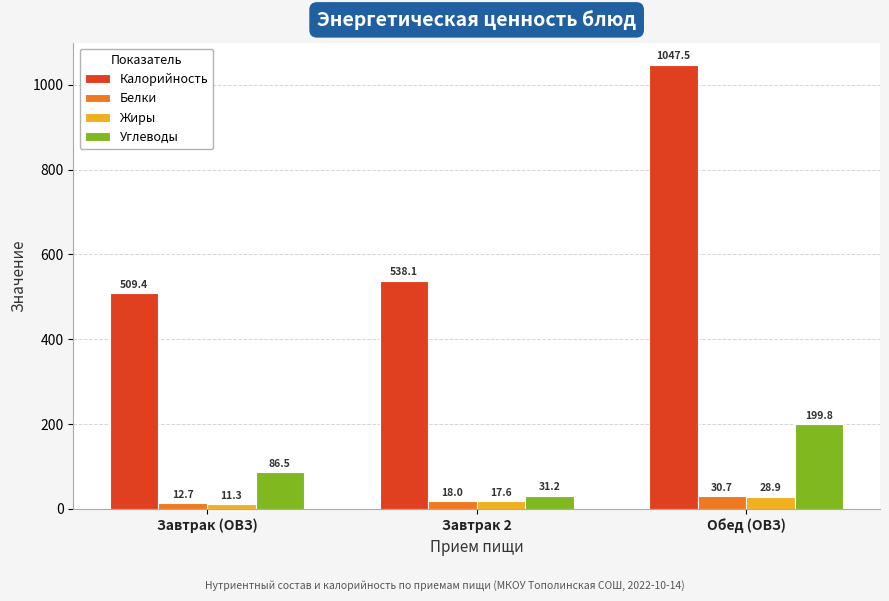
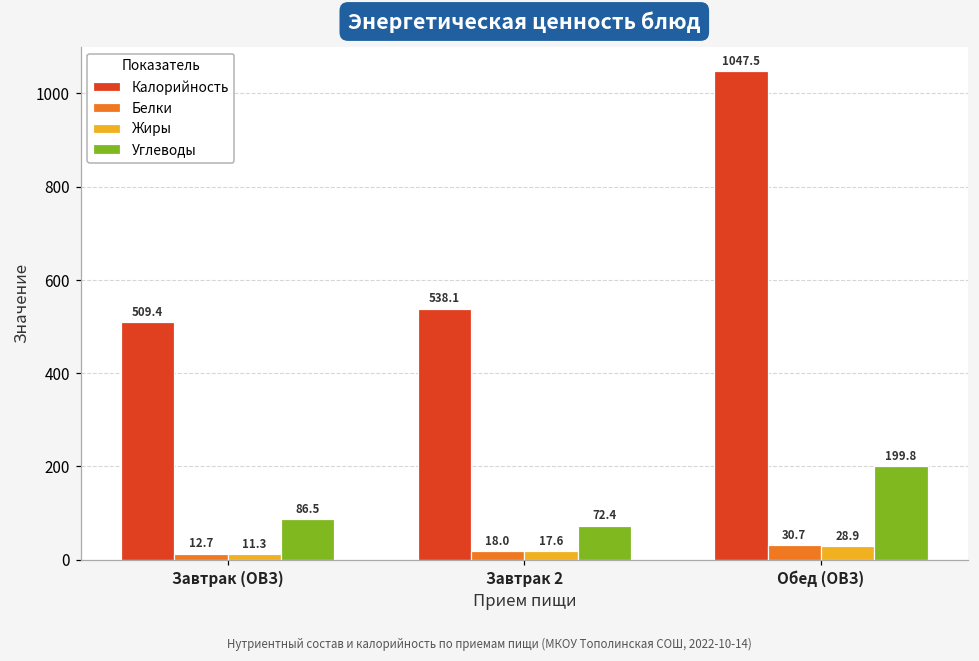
Углеводы, Завтрак 2: 31.2 -> 72.4
